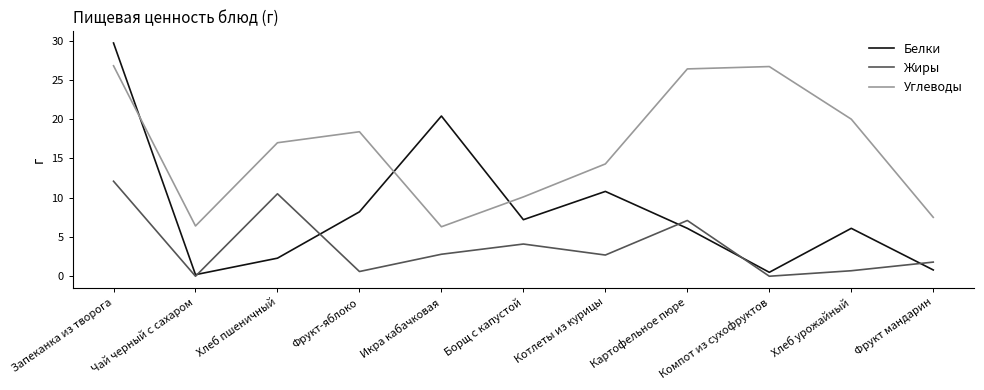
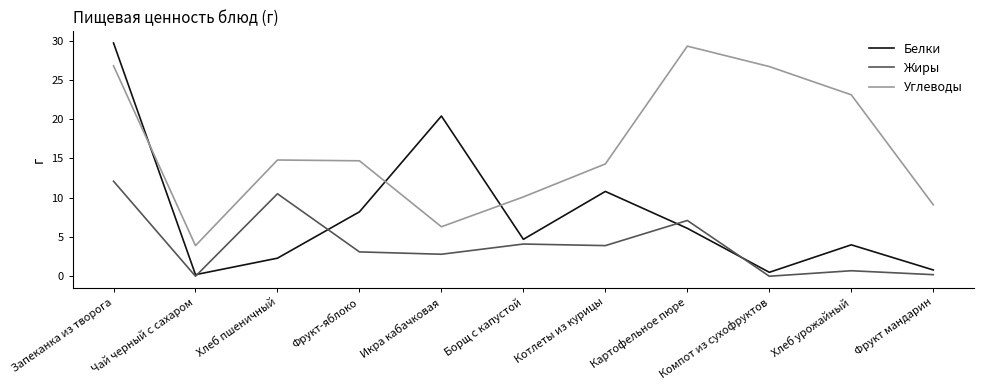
Углеводы, Чай черный с сахаром: 6 -> 4
Углеводы, Хлеб пшеничный: 17 -> 15
Жиры, Фрукт-яблоко: 1 -> 3
Углеводы, Фрукт-яблоко: 18 -> 15
Белки, Борщ с капустой: 7 -> 5
Жиры, Котлеты из курицы: 3 -> 4
Углеводы, Картофельное пюре: 26 -> 29
Белки, Хлеб урожайный: 6 -> 4
Углеводы, Хлеб урожайный: 20 -> 23
Жиры, Фрукт мандарин: 2 -> 0
Углеводы, Фрукт мандарин: 8 -> 9
